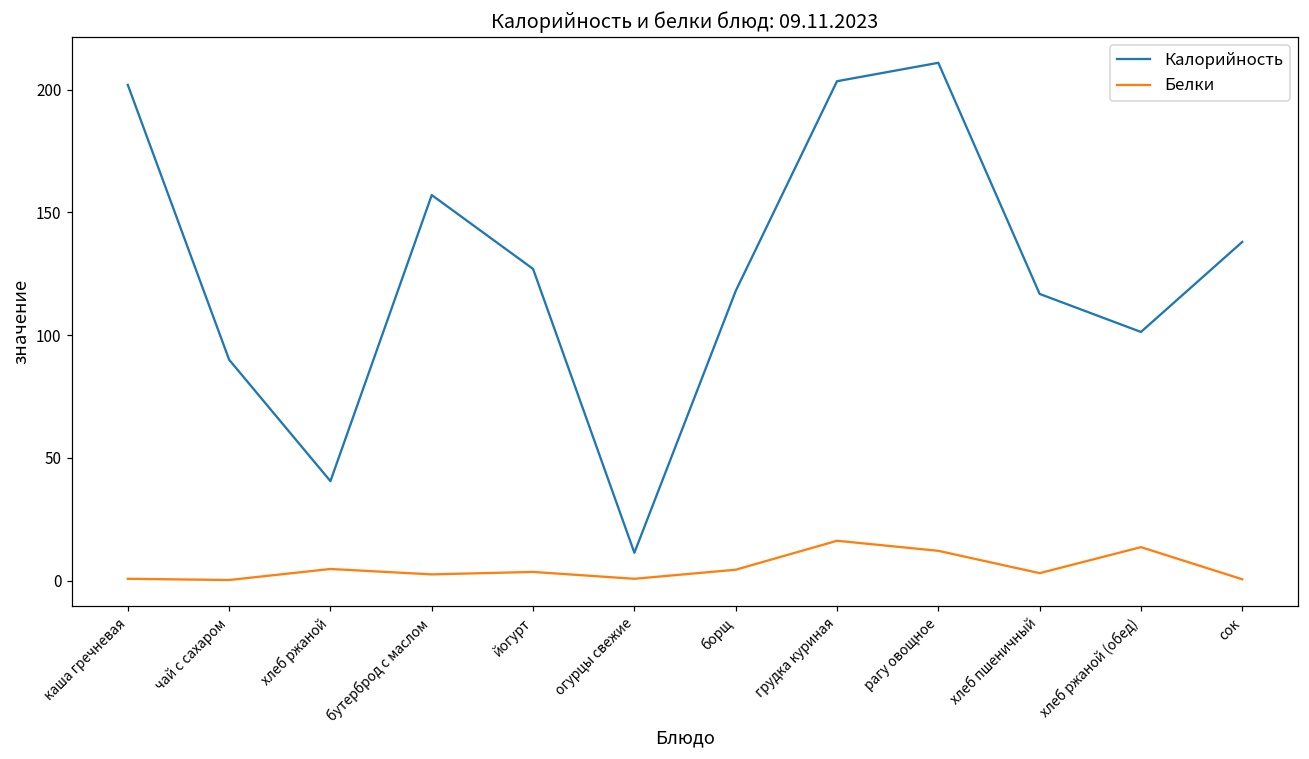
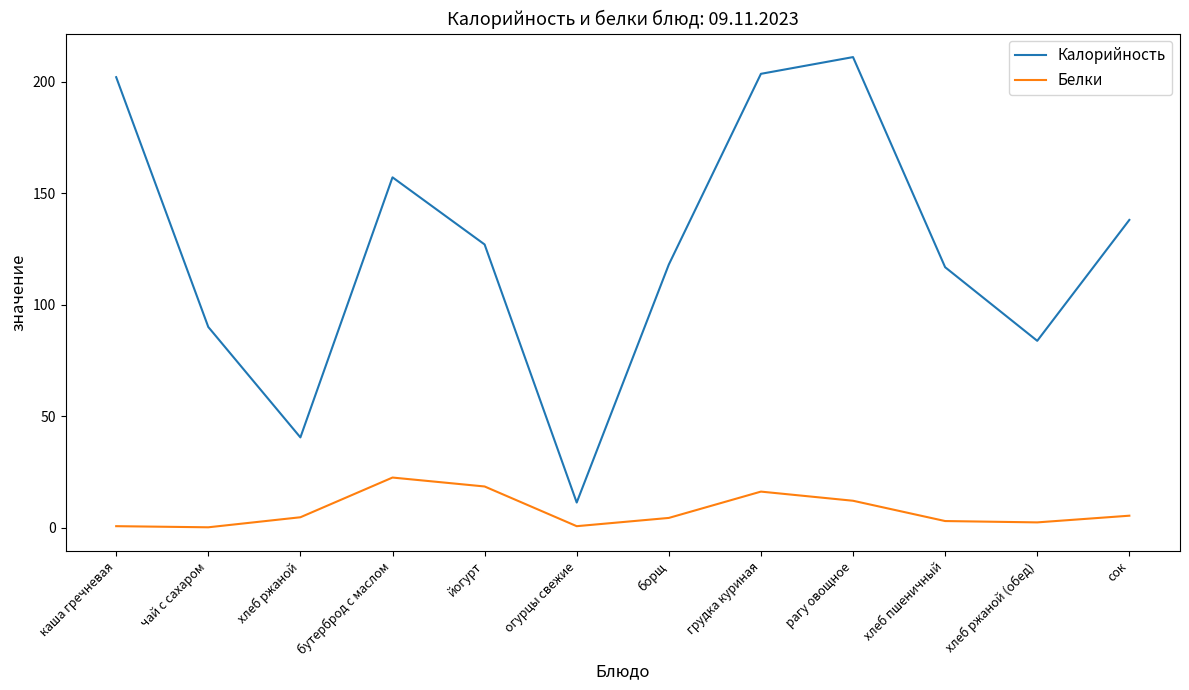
Белки, бутерброд с маслом: 3 -> 23
Белки, йогурт: 4 -> 19
Калорийность, хлеб ржаной (обед): 101 -> 84
Белки, хлеб ржаной (обед): 14 -> 2
Белки, сок: 1 -> 5
